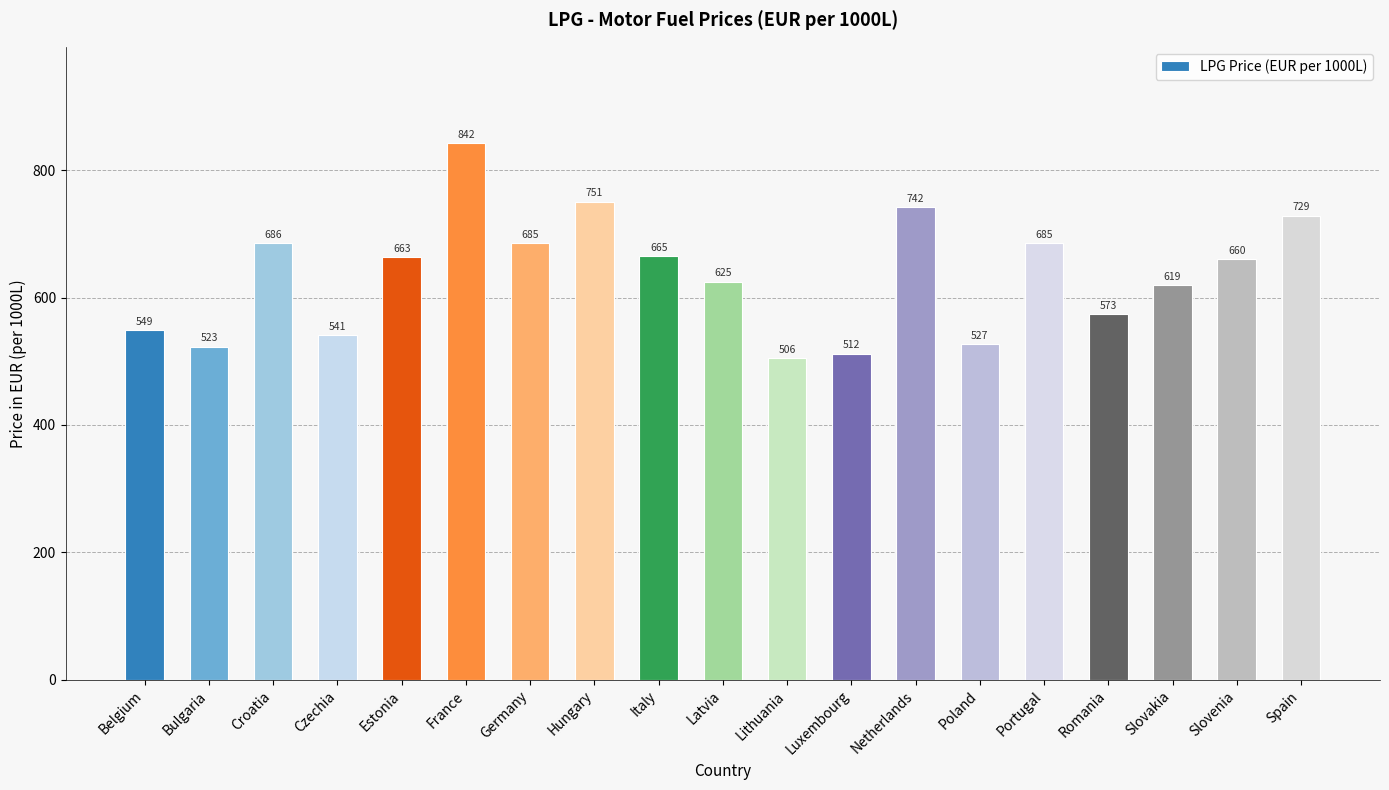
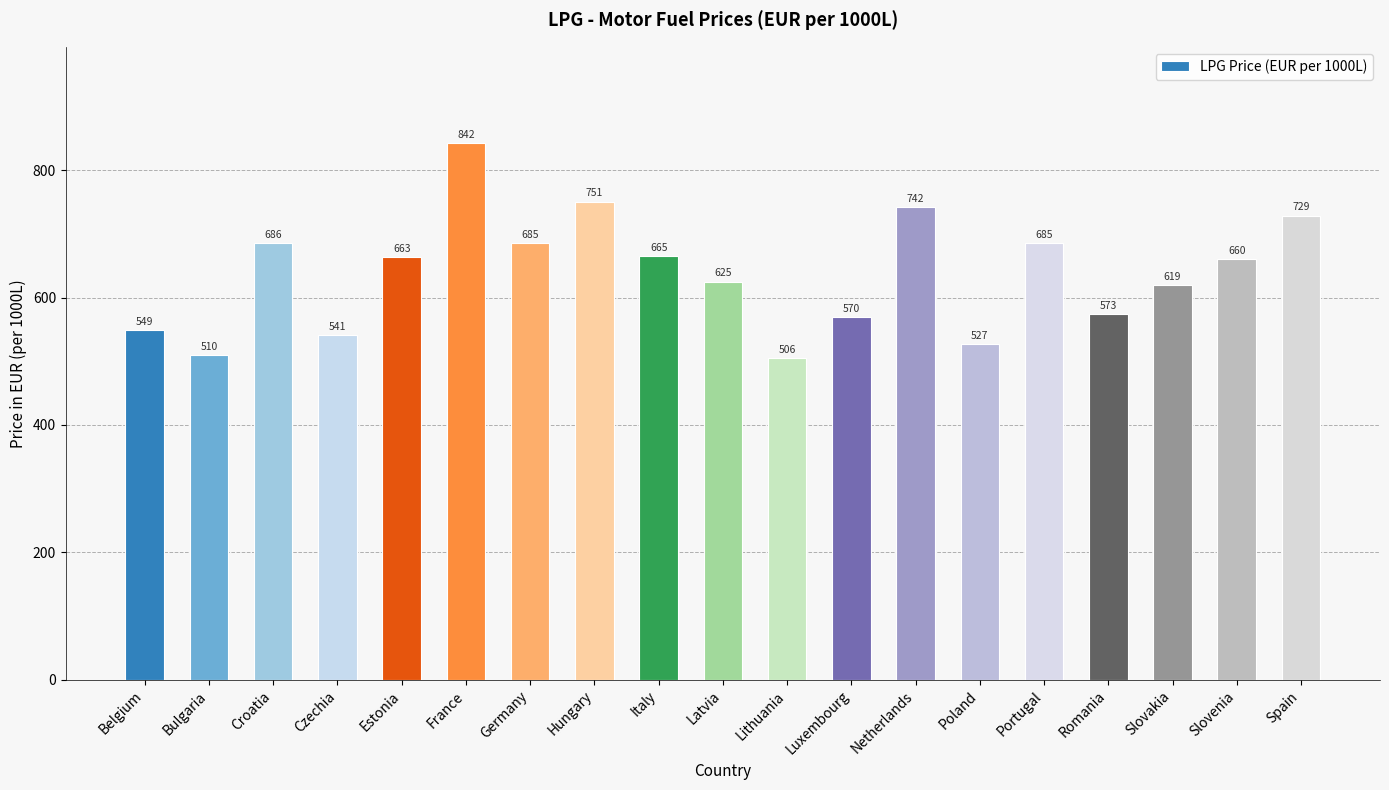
Bulgaria: 523 -> 510
Luxembourg: 512 -> 570
